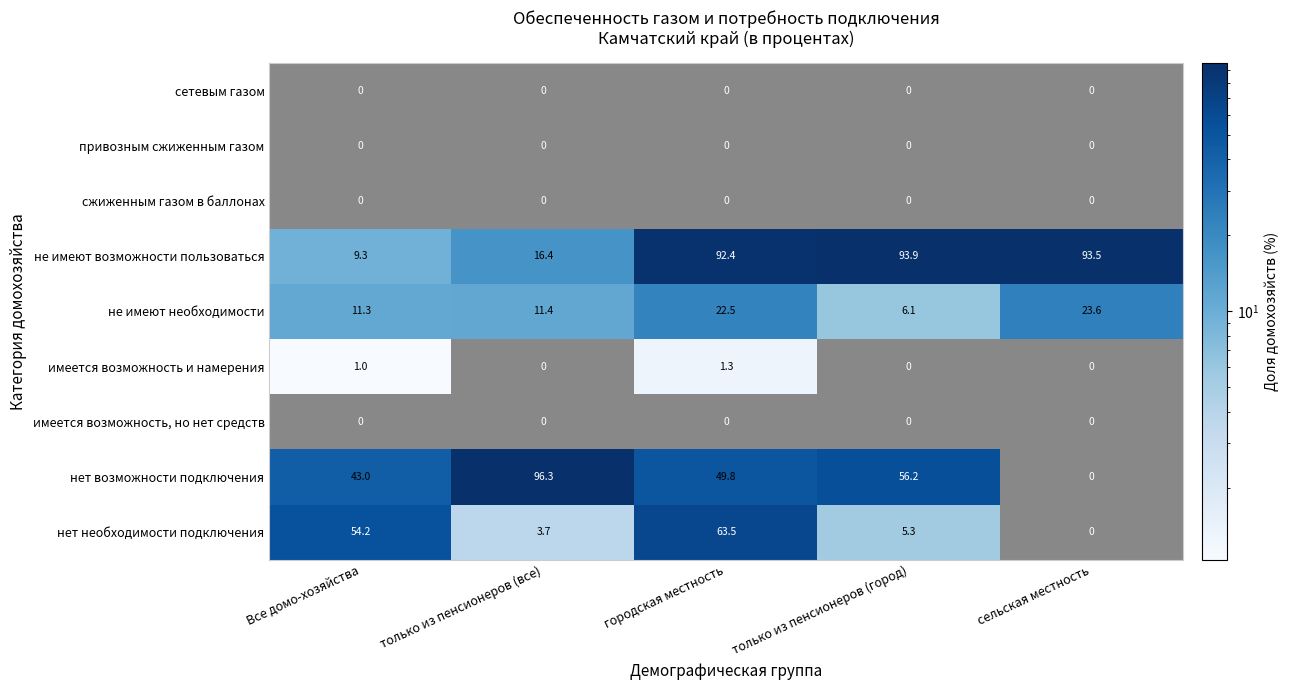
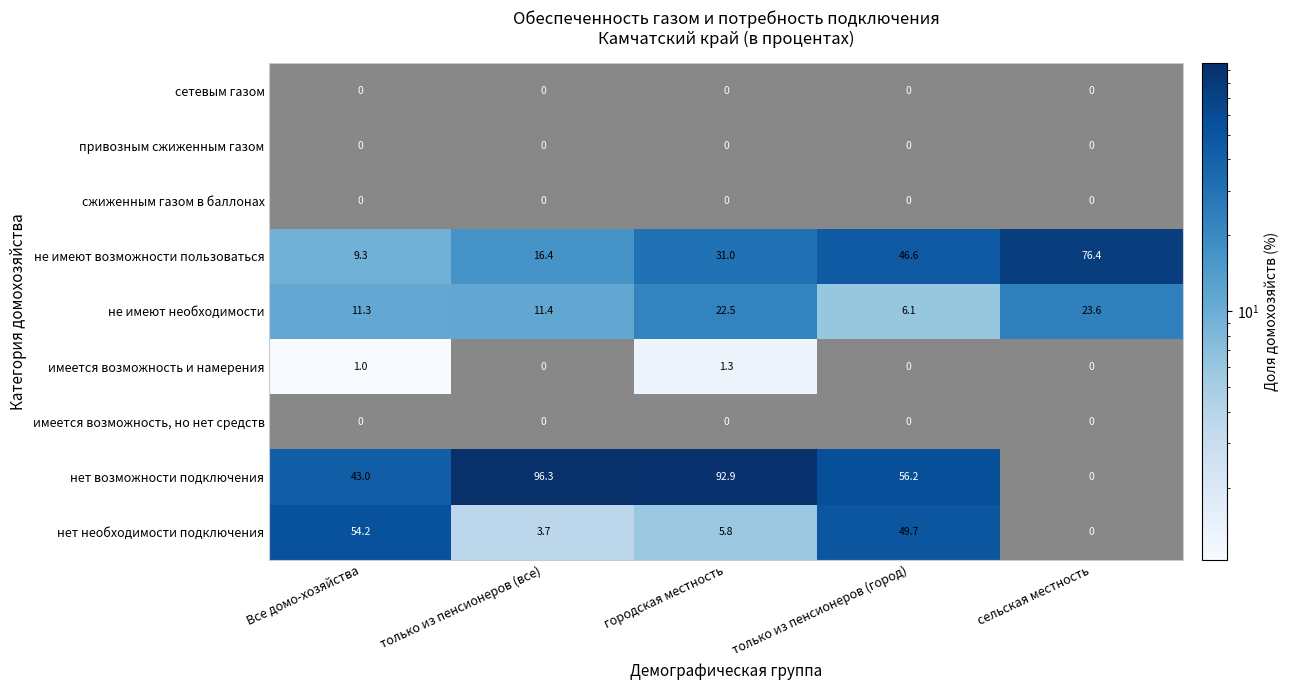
не имеют возможности пользоваться, городская местность: 92.4 -> 31.0
не имеют возможности пользоваться, только из пенсионеров (город): 93.9 -> 46.6
не имеют возможности пользоваться, сельская местность: 93.5 -> 76.4
нет возможности подключения, городская местность: 49.8 -> 92.9
нет необходимости подключения, городская местность: 63.5 -> 5.8
нет необходимости подключения, только из пенсионеров (город): 5.3 -> 49.7
